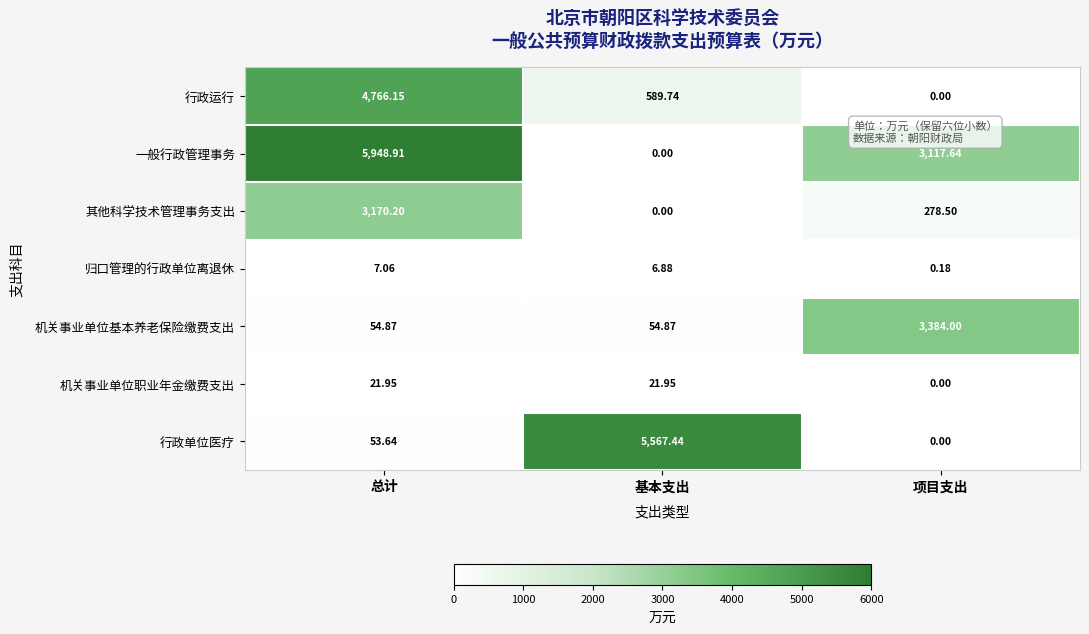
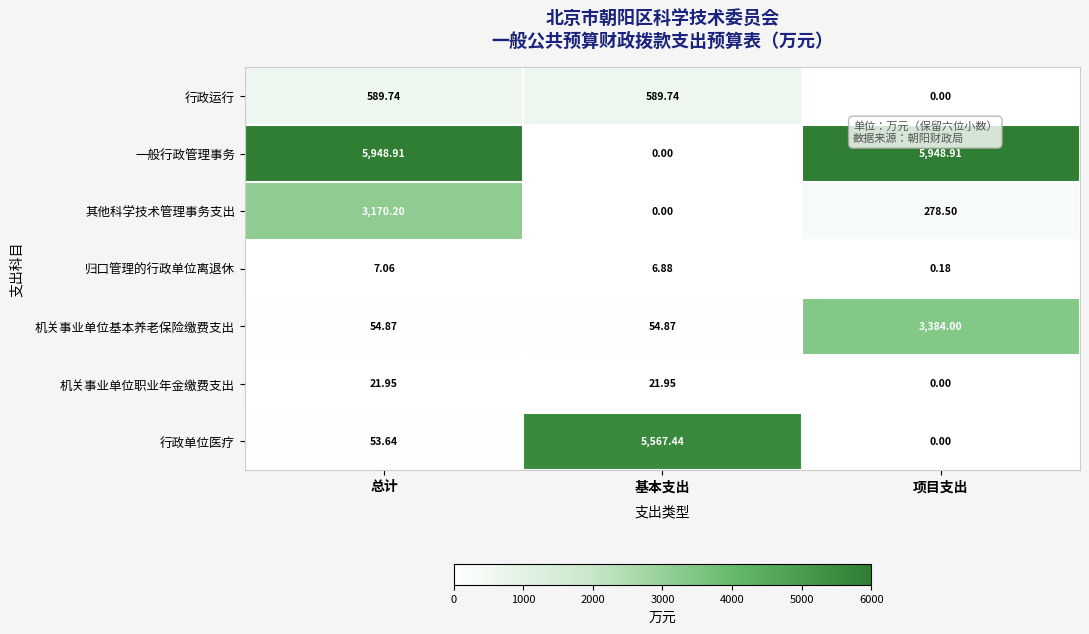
行政运行, 总计: 4,766.15 -> 589.74
一般行政管理事务, 项目支出: 3,117.64 -> 5,948.91
